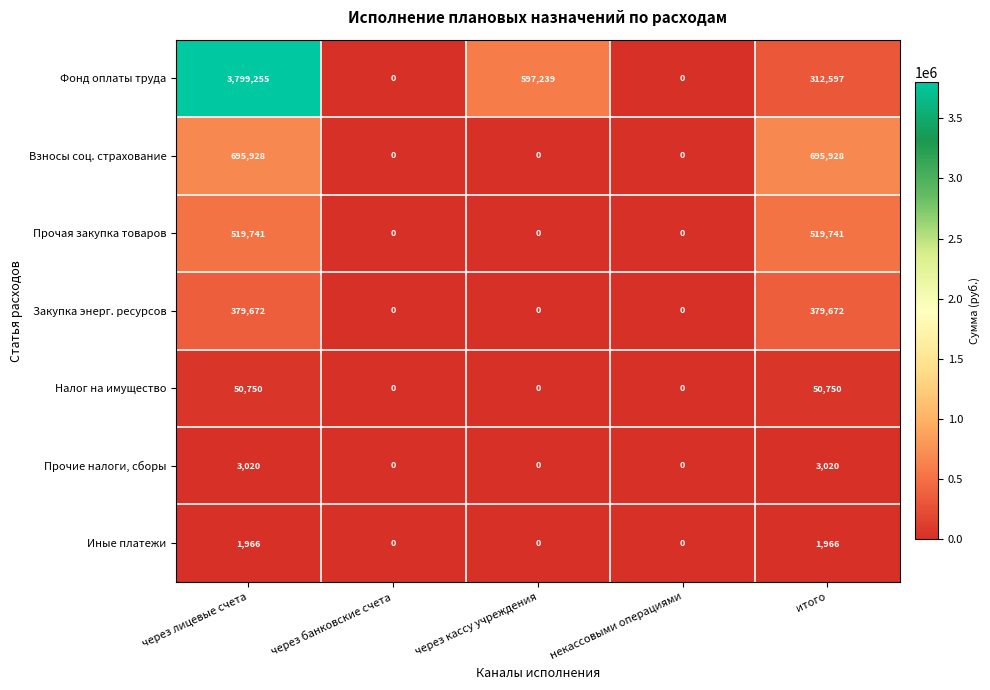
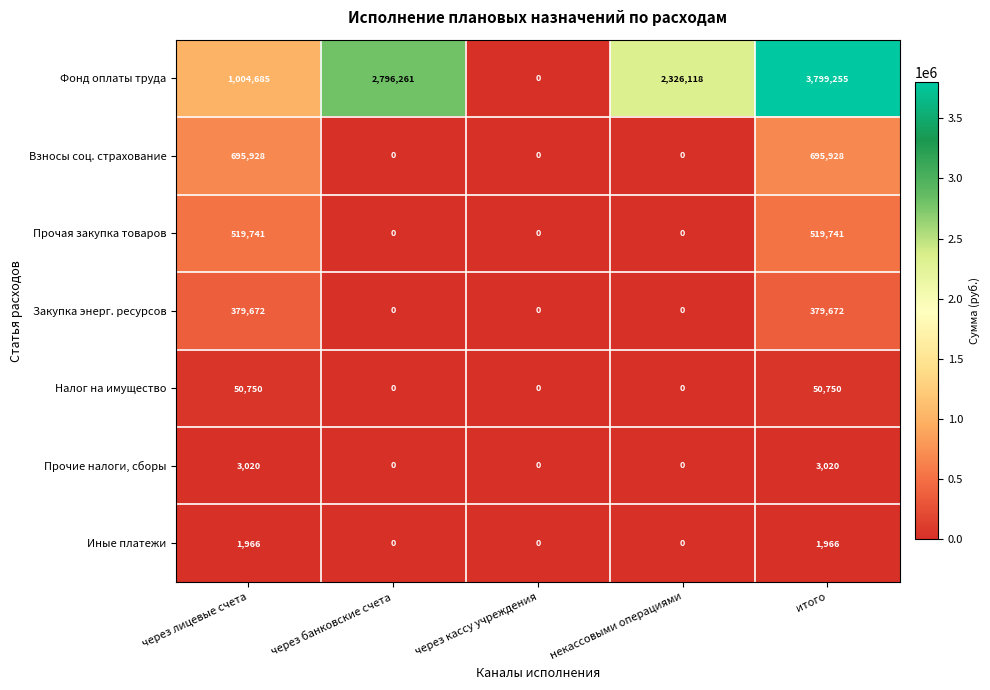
Фонд оплаты труда, через лицевые счета: 3,799,255 -> 1,004,685
Фонд оплаты труда, через банковские счета: 0 -> 2,796,261
Фонд оплаты труда, через кассу учреждения: 597,239 -> 0
Фонд оплаты труда, некассовыми операциями: 0 -> 2,326,118
Фонд оплаты труда, итого: 312,597 -> 3,799,255
